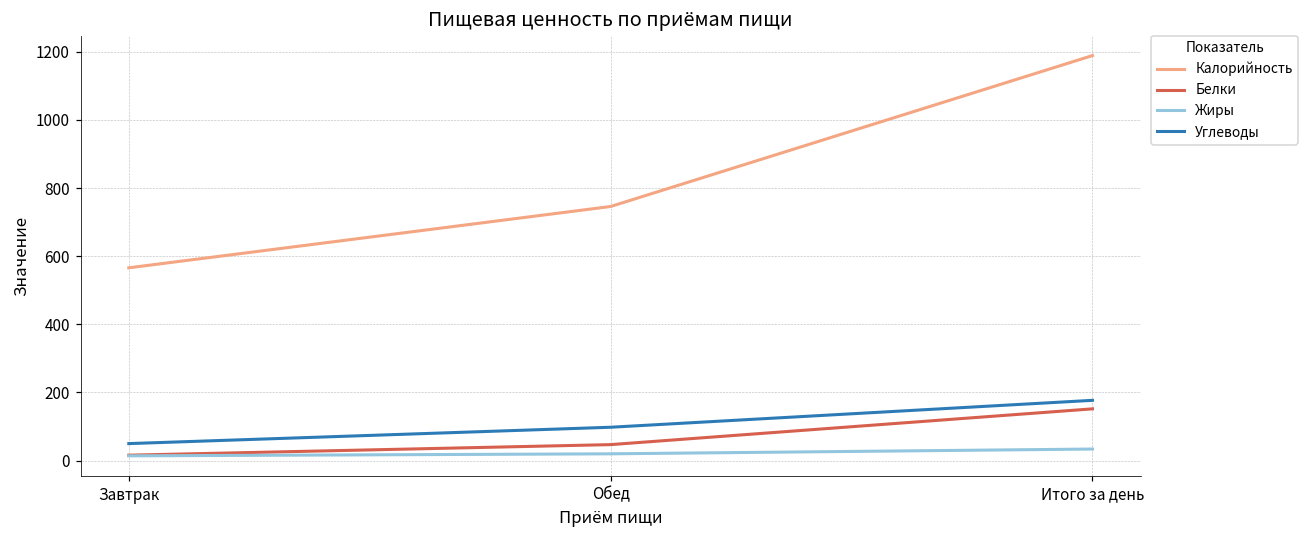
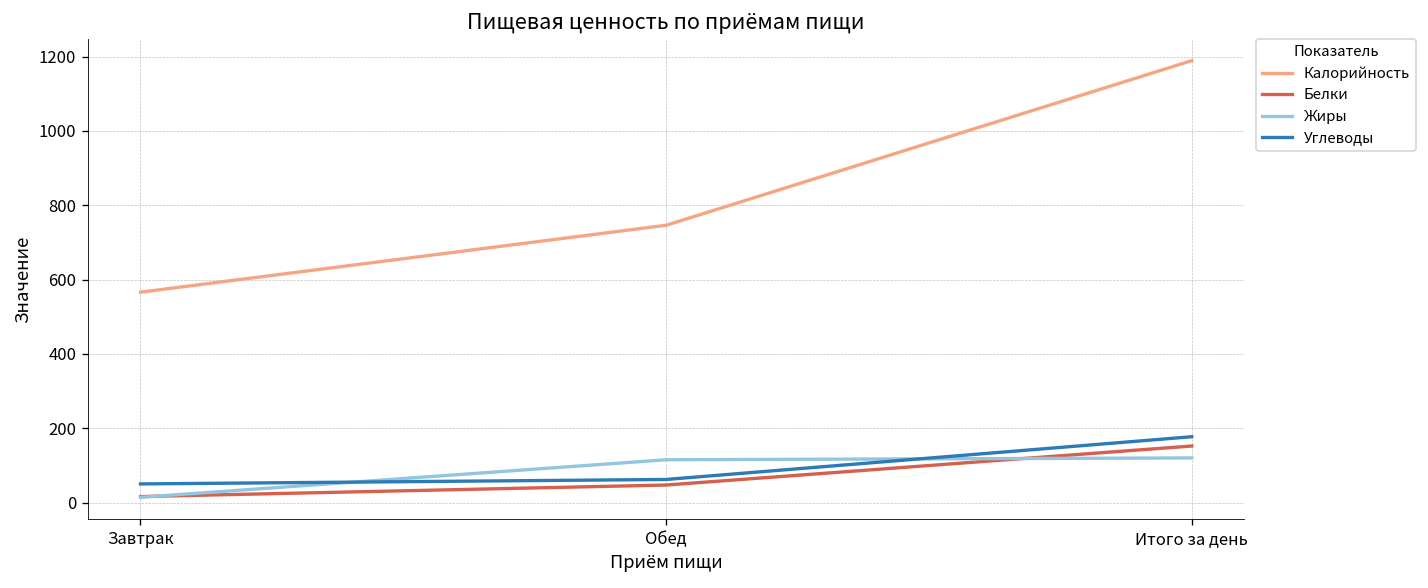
Жиры, Обед: 20 -> 120
Углеводы, Обед: 100 -> 60
Жиры, Итого за день: 30 -> 120
